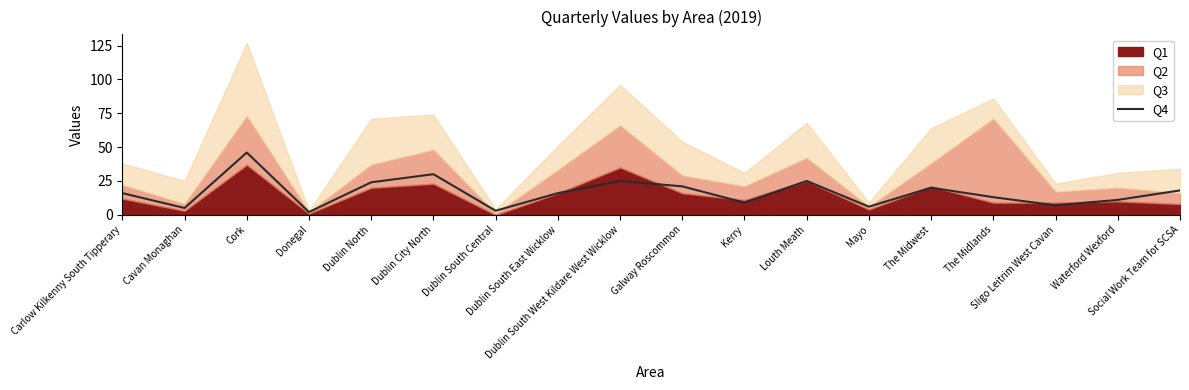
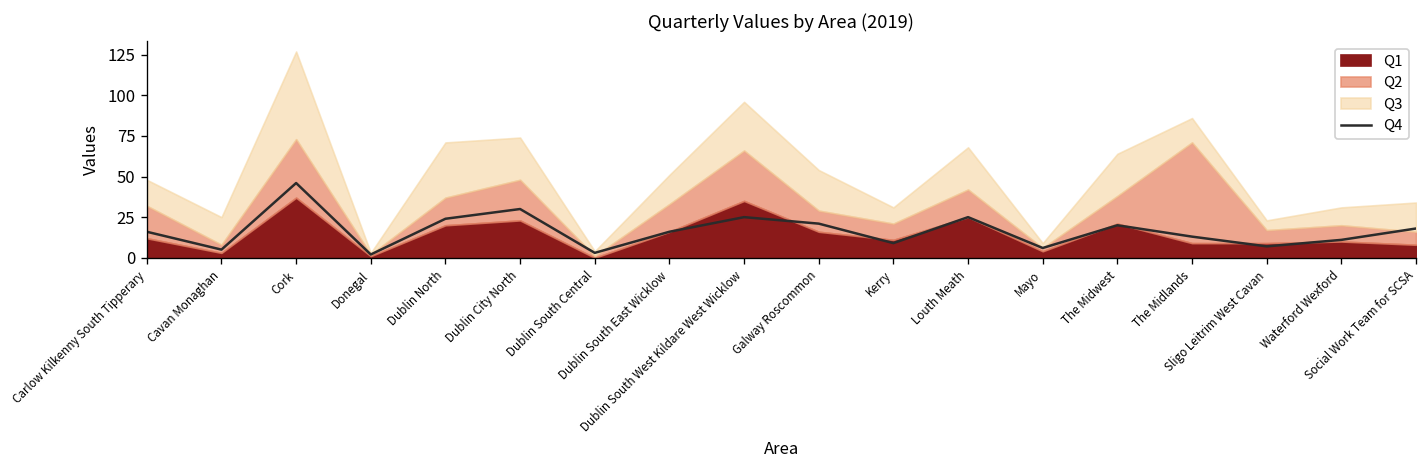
Q2, Carlow Kilkenny South Tipperary: 10 -> 20
